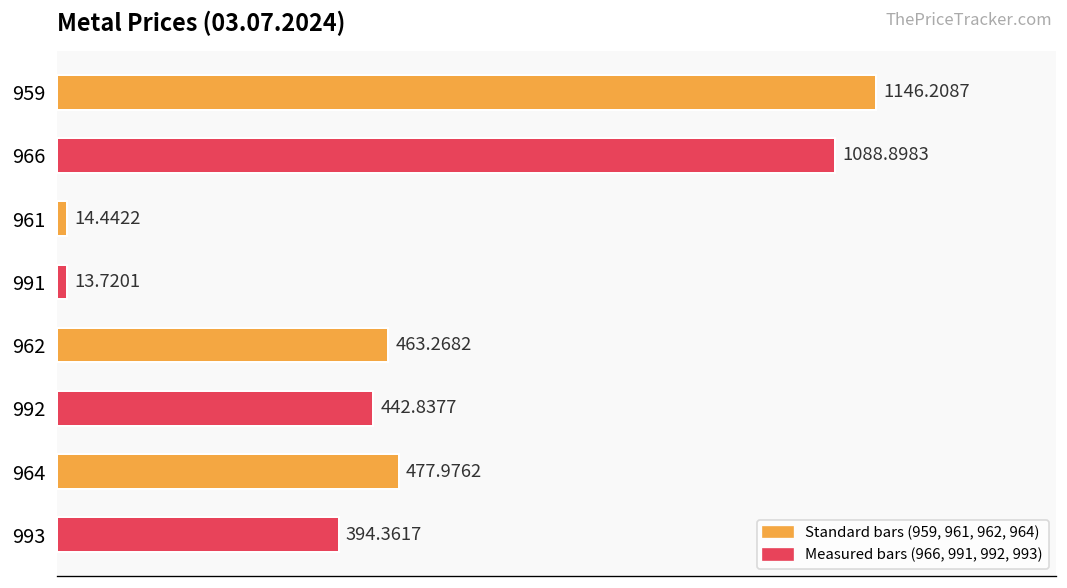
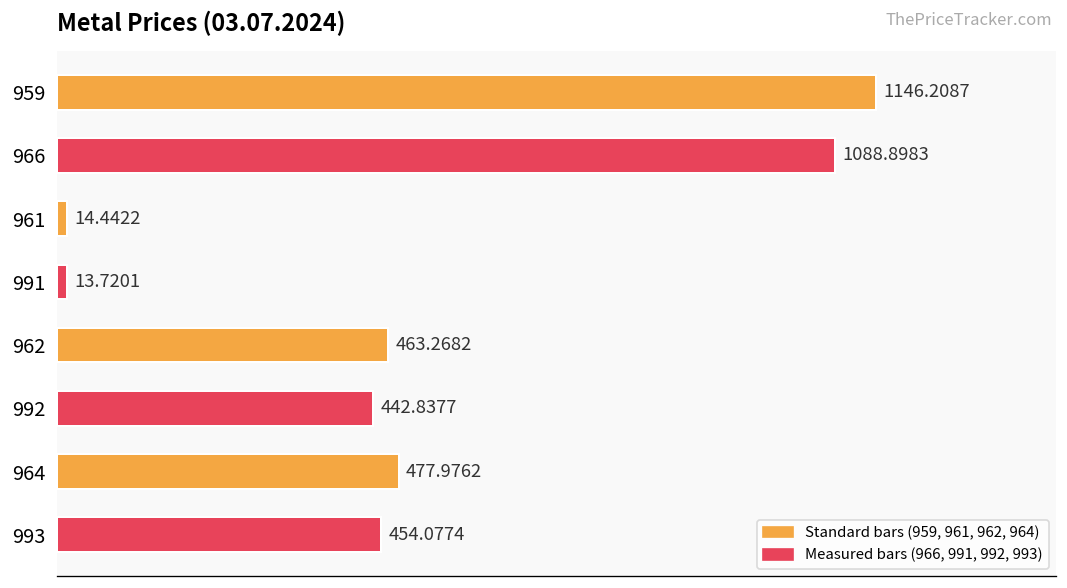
993: 394.3617 -> 454.0774
